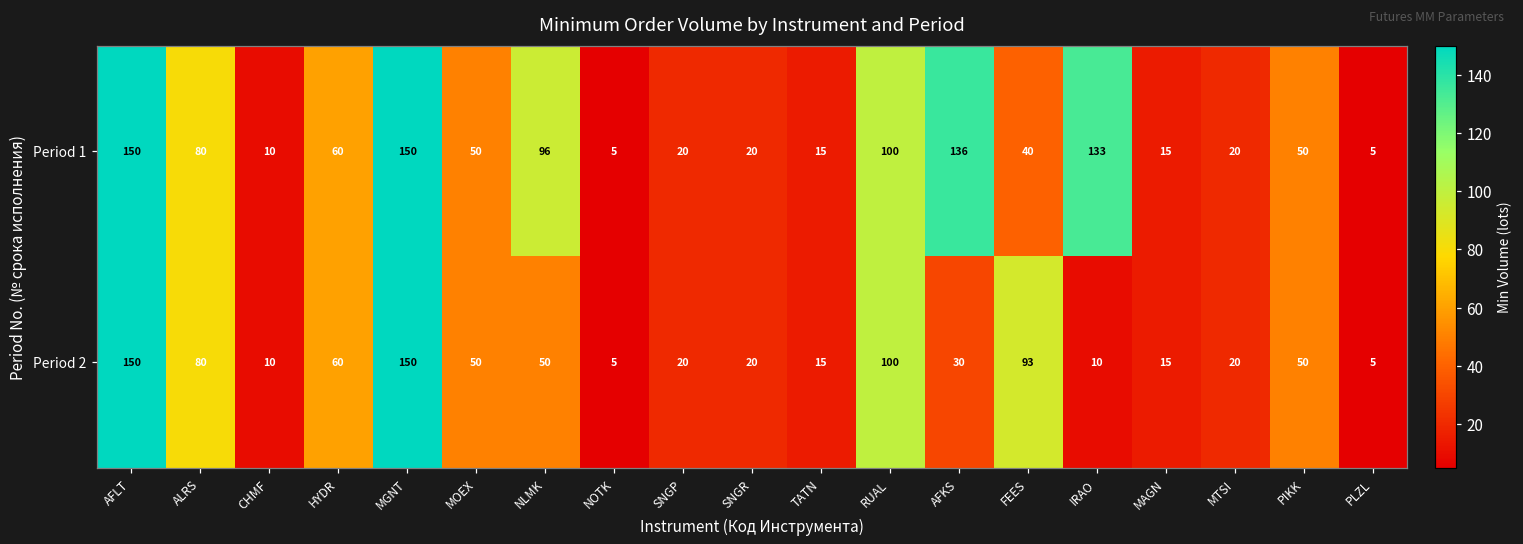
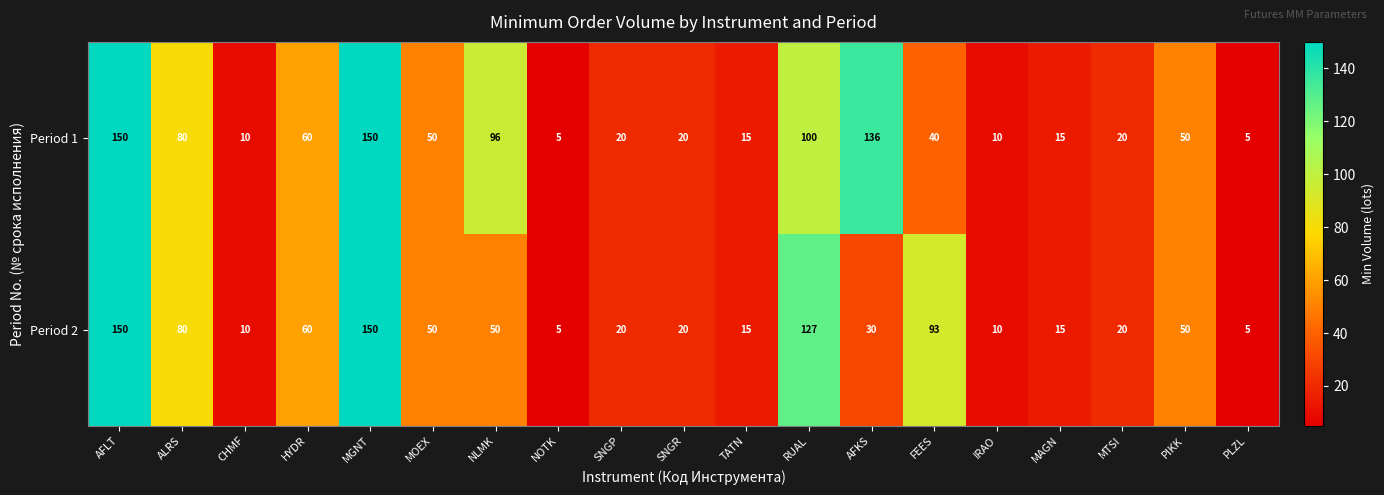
Period 1, IRAO: 133 -> 10
Period 2, RUAL: 100 -> 127
